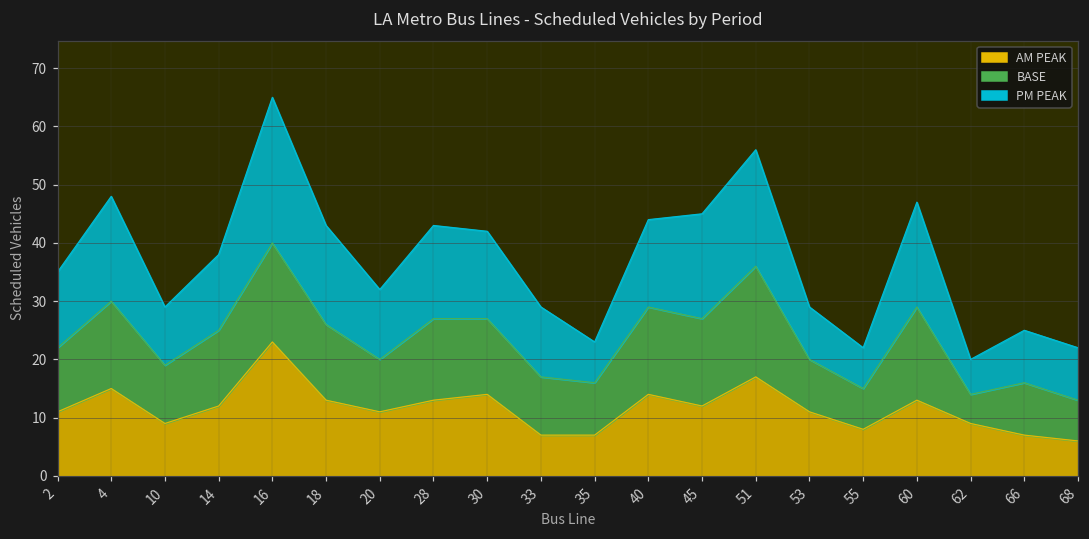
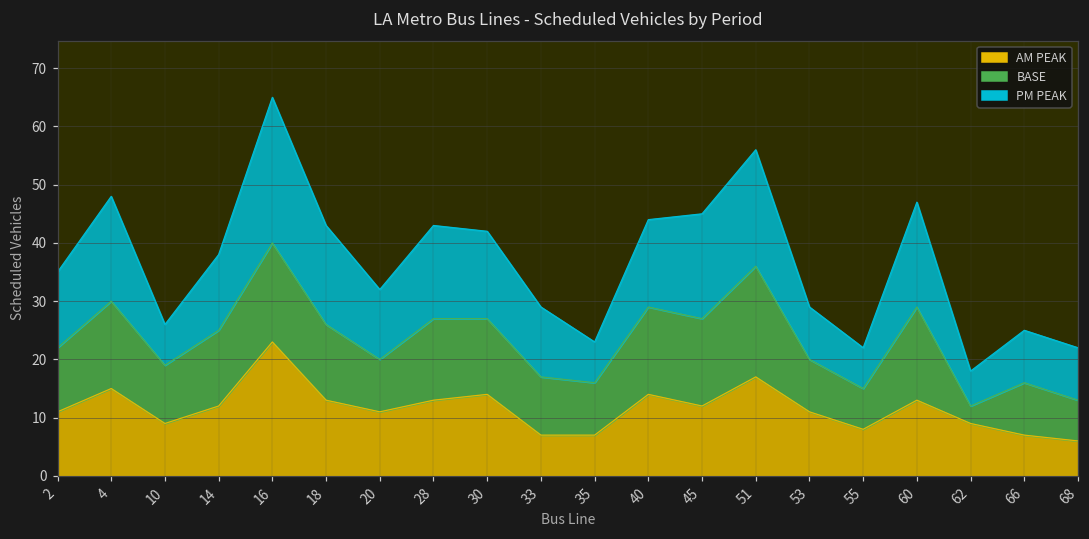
PM PEAK, 10: 10 -> 7
BASE, 62: 5 -> 3
